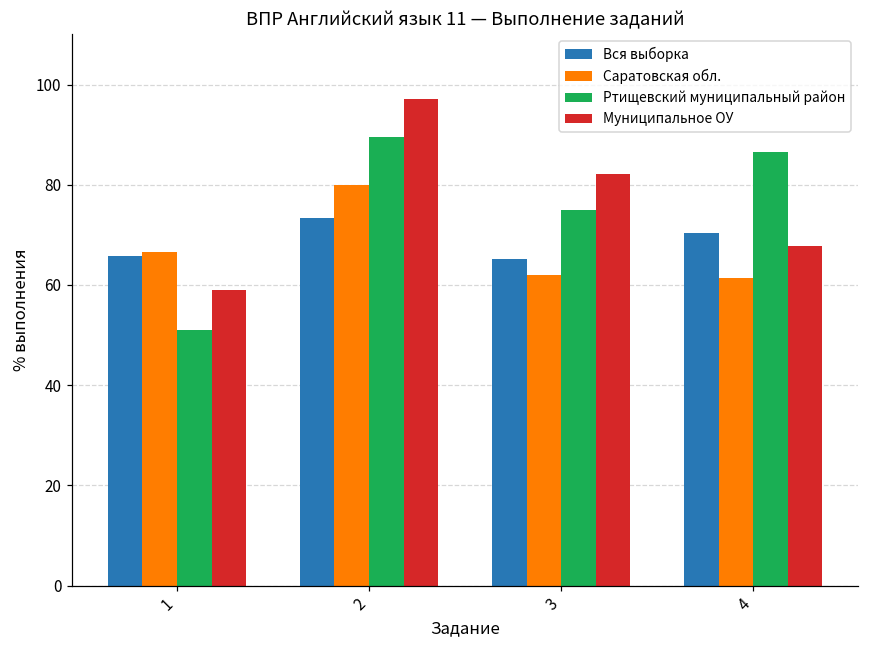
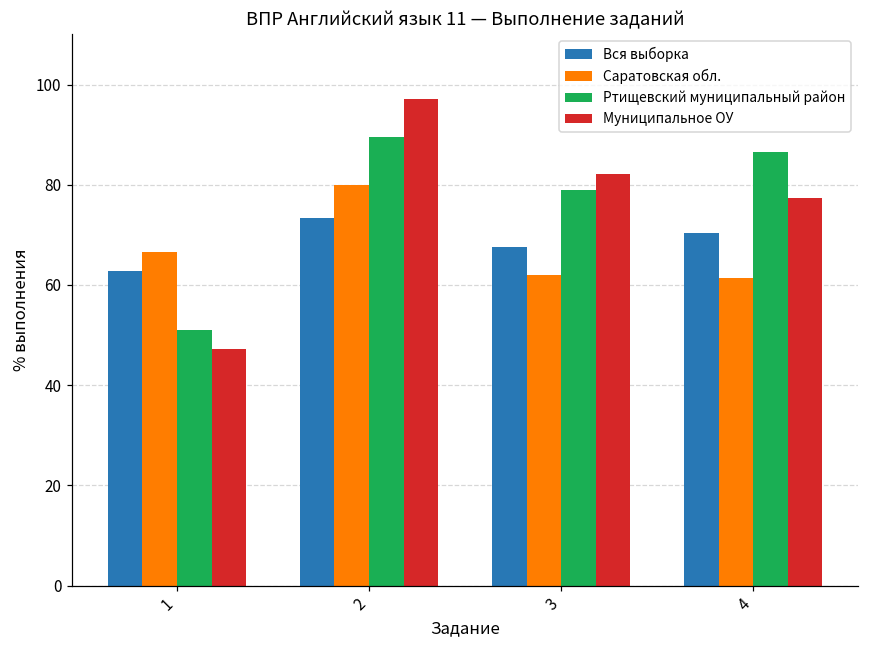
Вся выборка, 1: 66 -> 63
Муниципальное ОУ, 1: 59 -> 47
Вся выборка, 3: 65 -> 68
Ртищевский муниципальный район, 3: 75 -> 79
Муниципальное ОУ, 4: 68 -> 77
